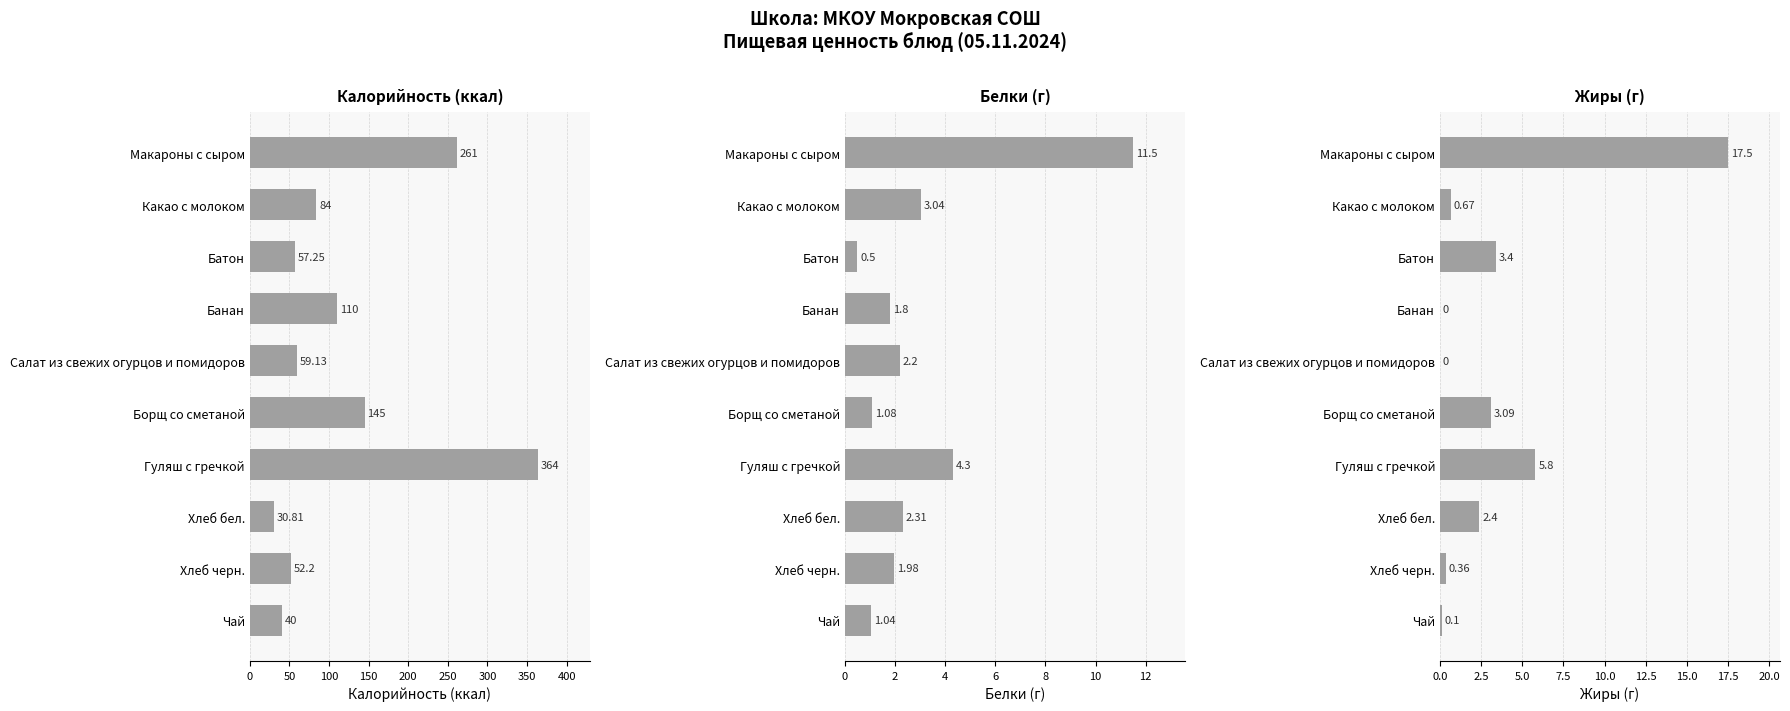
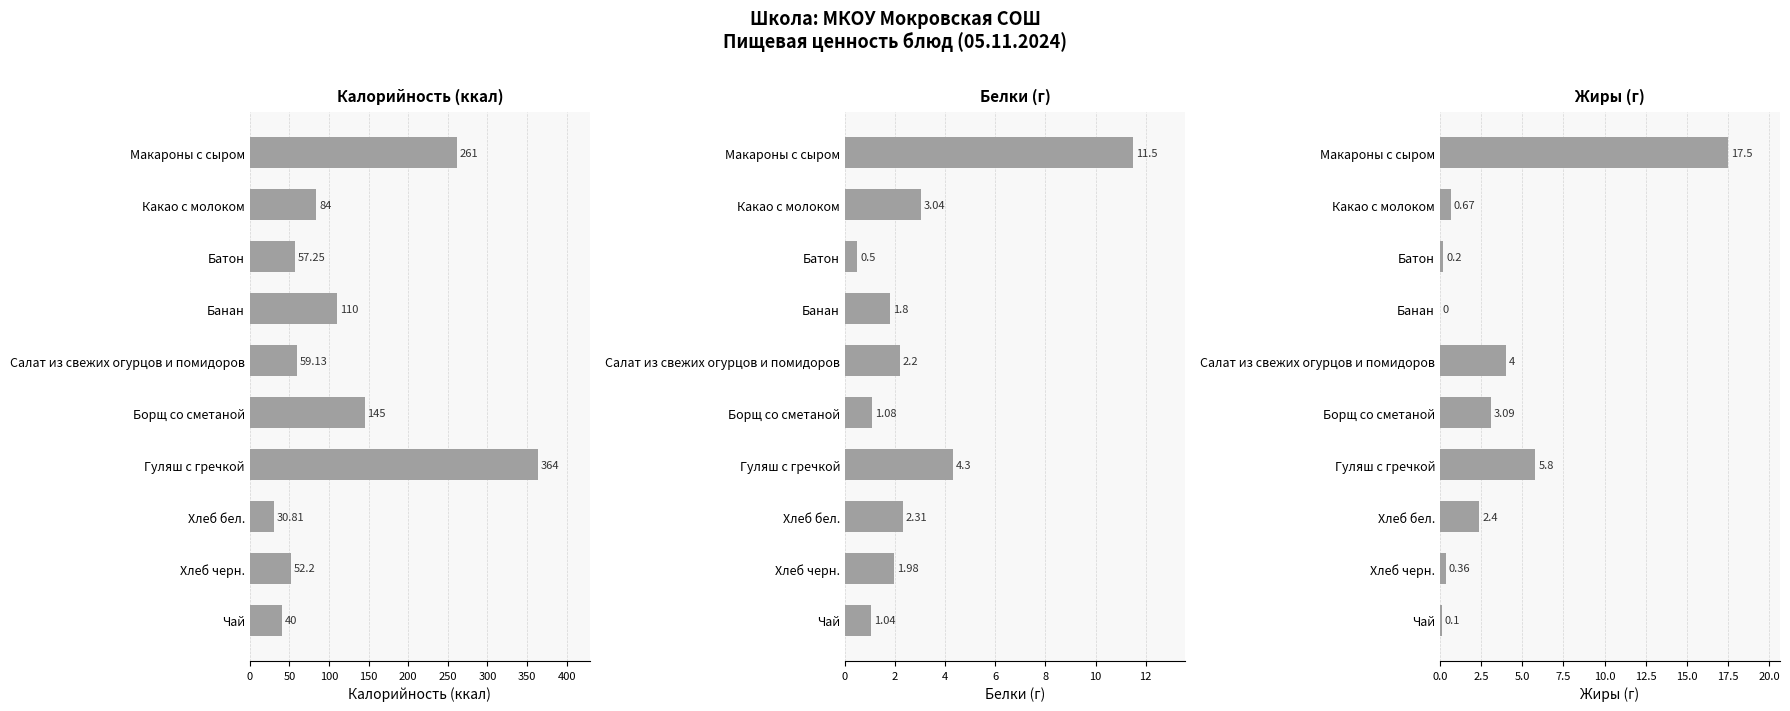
Жиры (г), Батон: 3.4 -> 0.2
Жиры (г), Салат из свежих огурцов и помидоров: 0 -> 4
